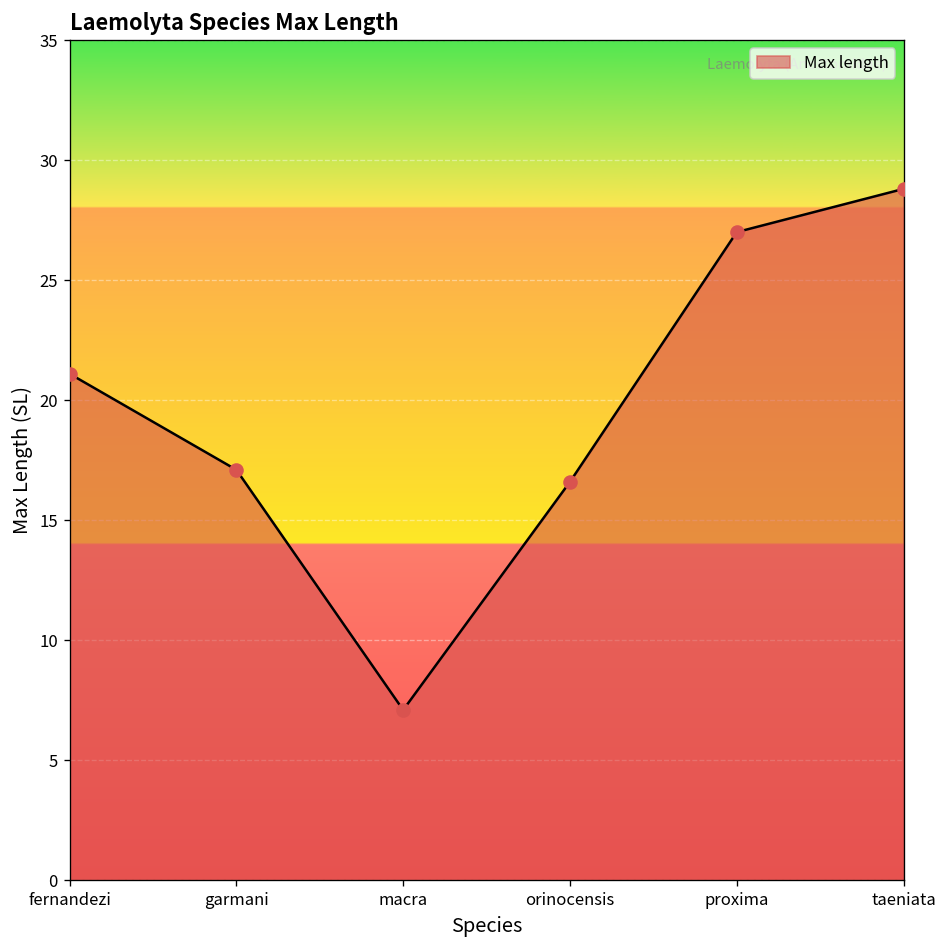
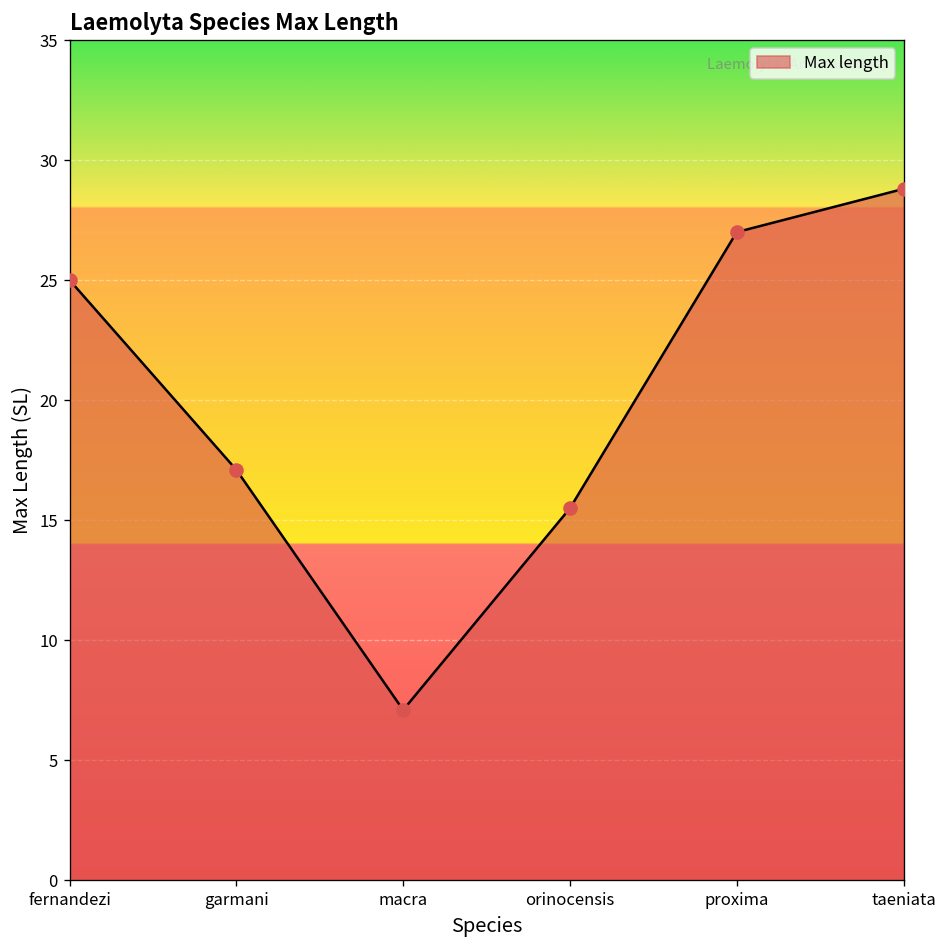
fernandezi: 21.1 -> 25.0
orinocensis: 16.6 -> 15.5
